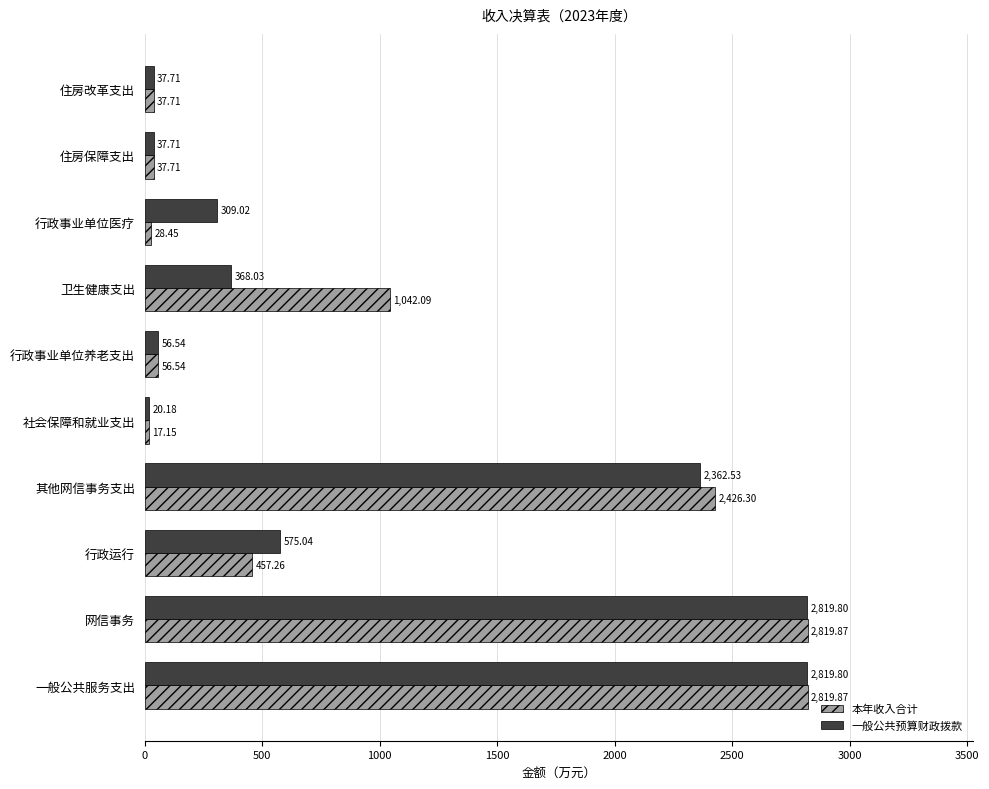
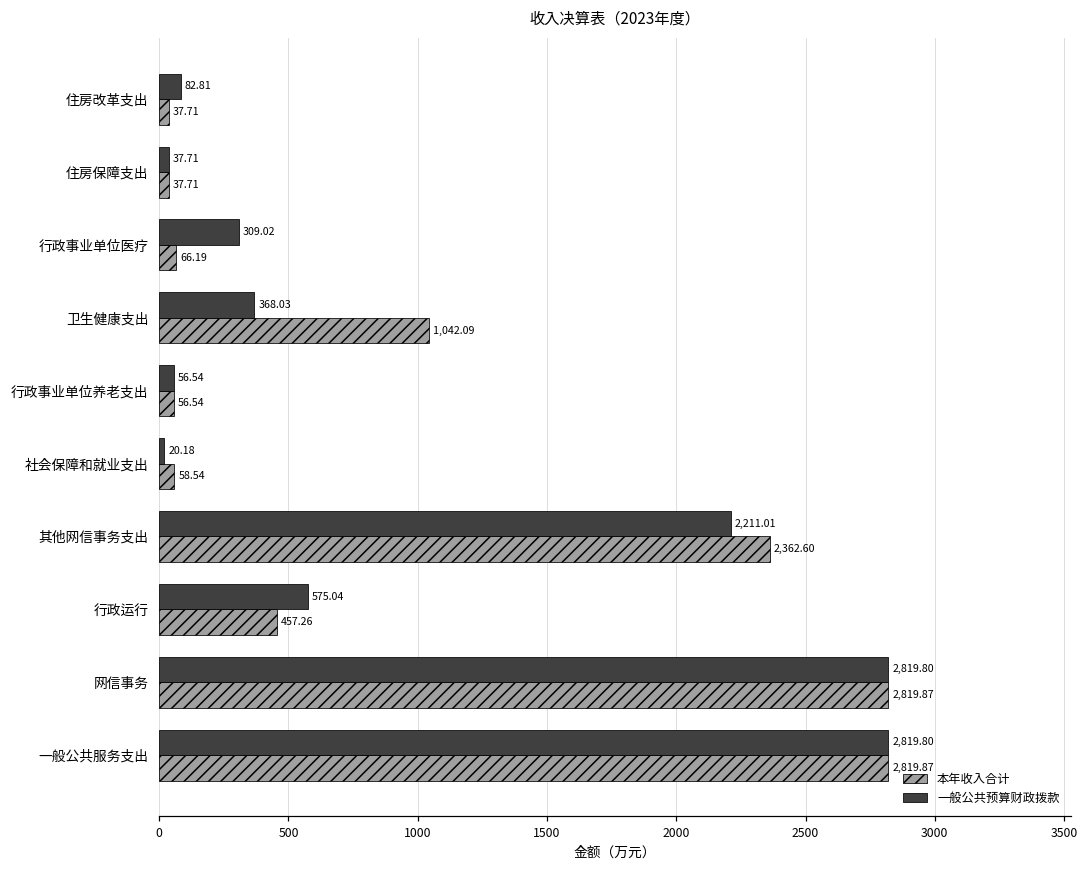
一般公共预算财政拨款, 住房改革支出: 37.71 -> 82.81
本年收入合计, 行政事业单位医疗: 28.45 -> 66.19
本年收入合计, 社会保障和就业支出: 17.15 -> 58.54
一般公共预算财政拨款, 其他网信事务支出: 2,362.53 -> 2,211.01
本年收入合计, 其他网信事务支出: 2,426.30 -> 2,362.60
